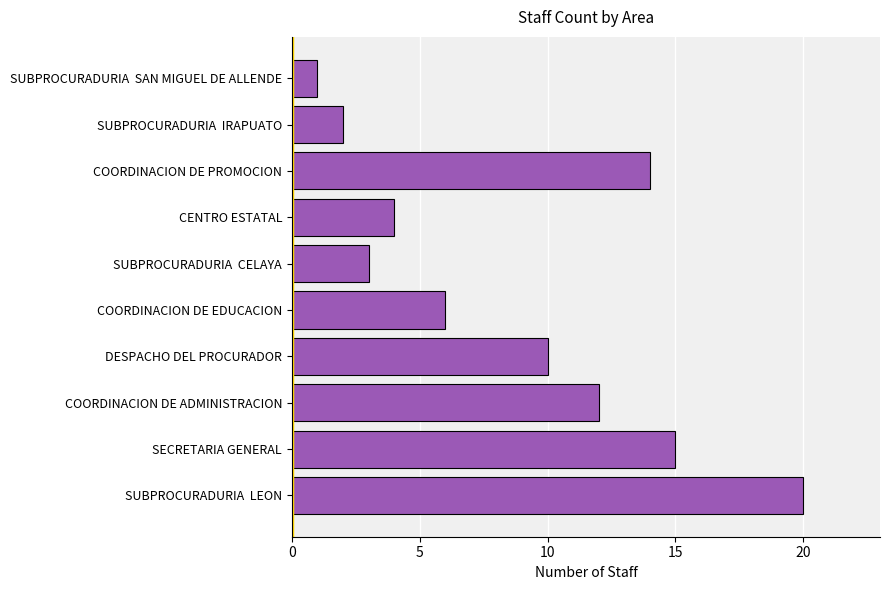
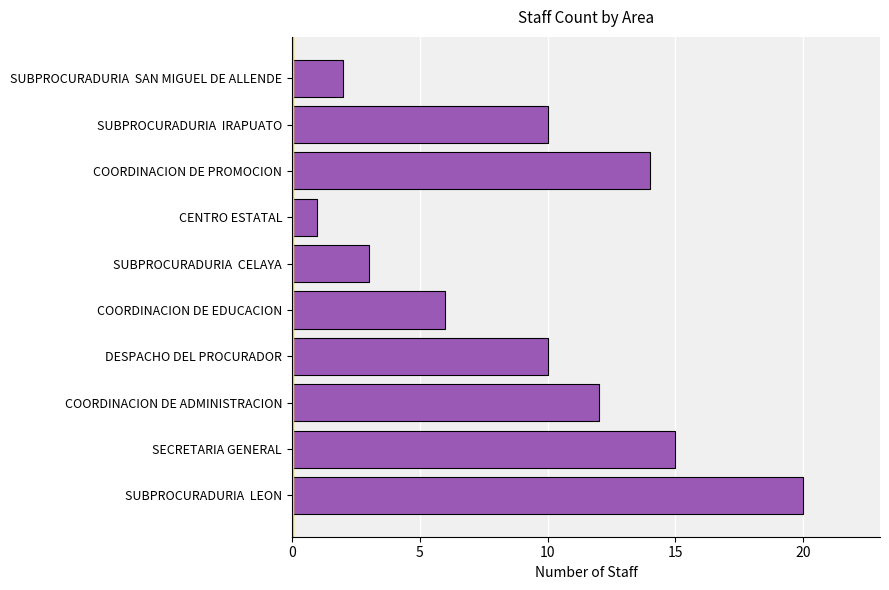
SUBPROCURADURIA SAN MIGUEL DE ALLENDE: 1 -> 2
SUBPROCURADURIA IRAPUATO: 2 -> 10
CENTRO ESTATAL: 4 -> 1
